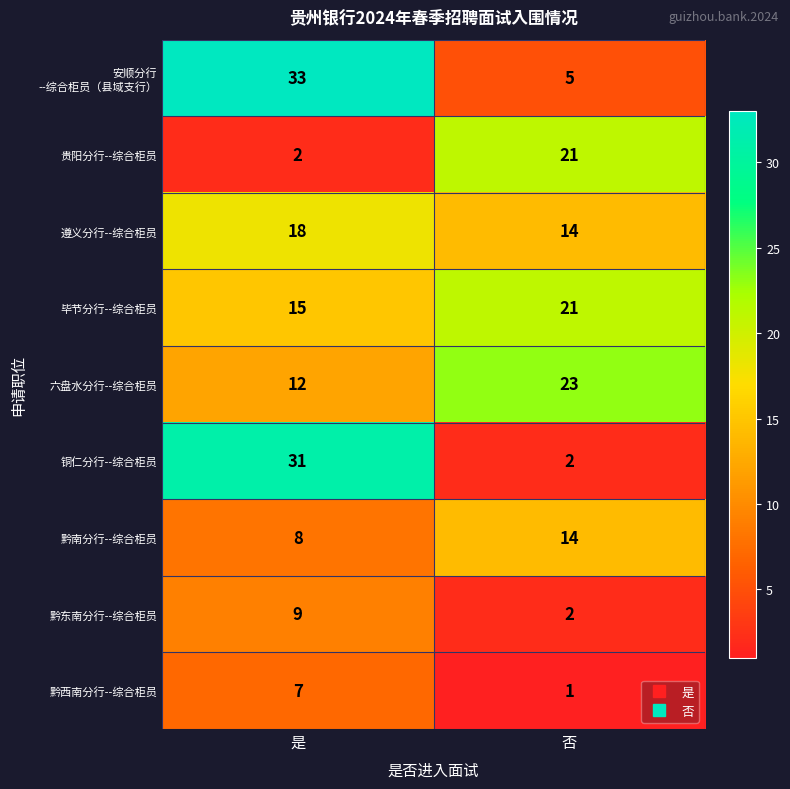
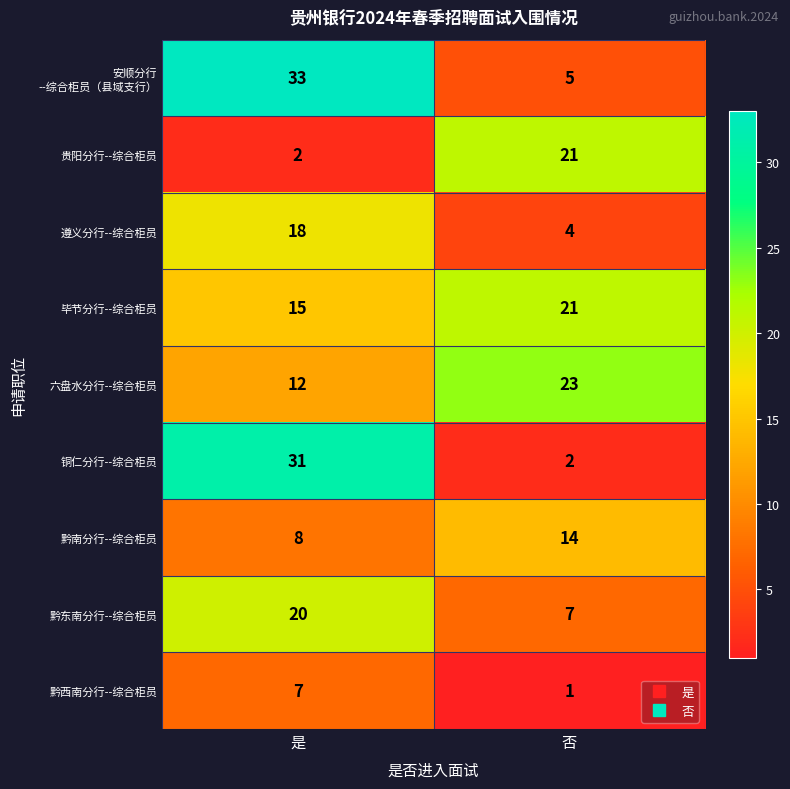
遵义分行--综合柜员, 否: 14 -> 4
黔东南分行--综合柜员, 是: 9 -> 20
黔东南分行--综合柜员, 否: 2 -> 7
